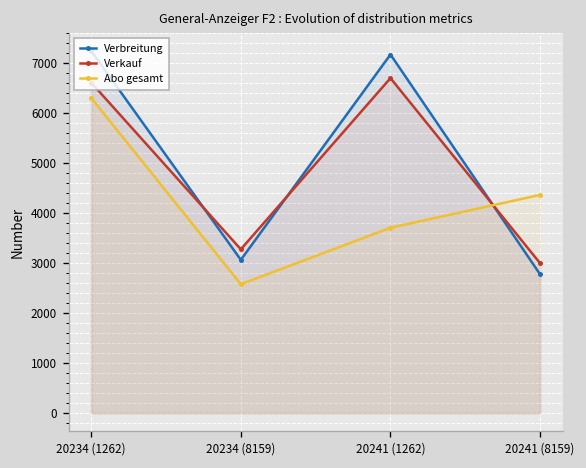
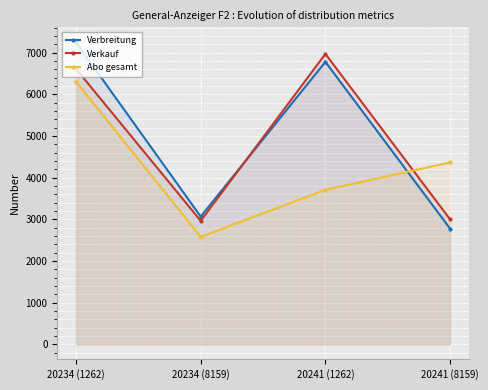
Verkauf, 20234 (8159): 3300 -> 3000
Verbreitung, 20241 (1262): 7200 -> 6800
Verkauf, 20241 (1262): 6700 -> 7000
